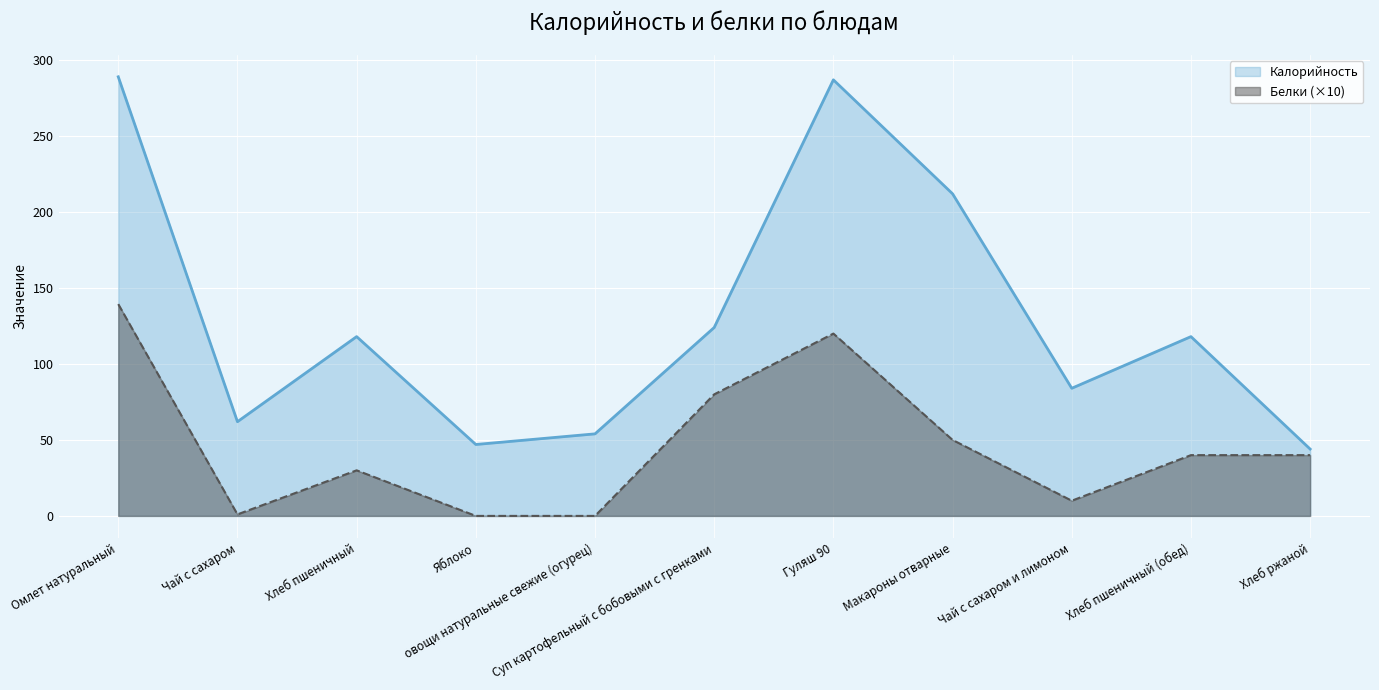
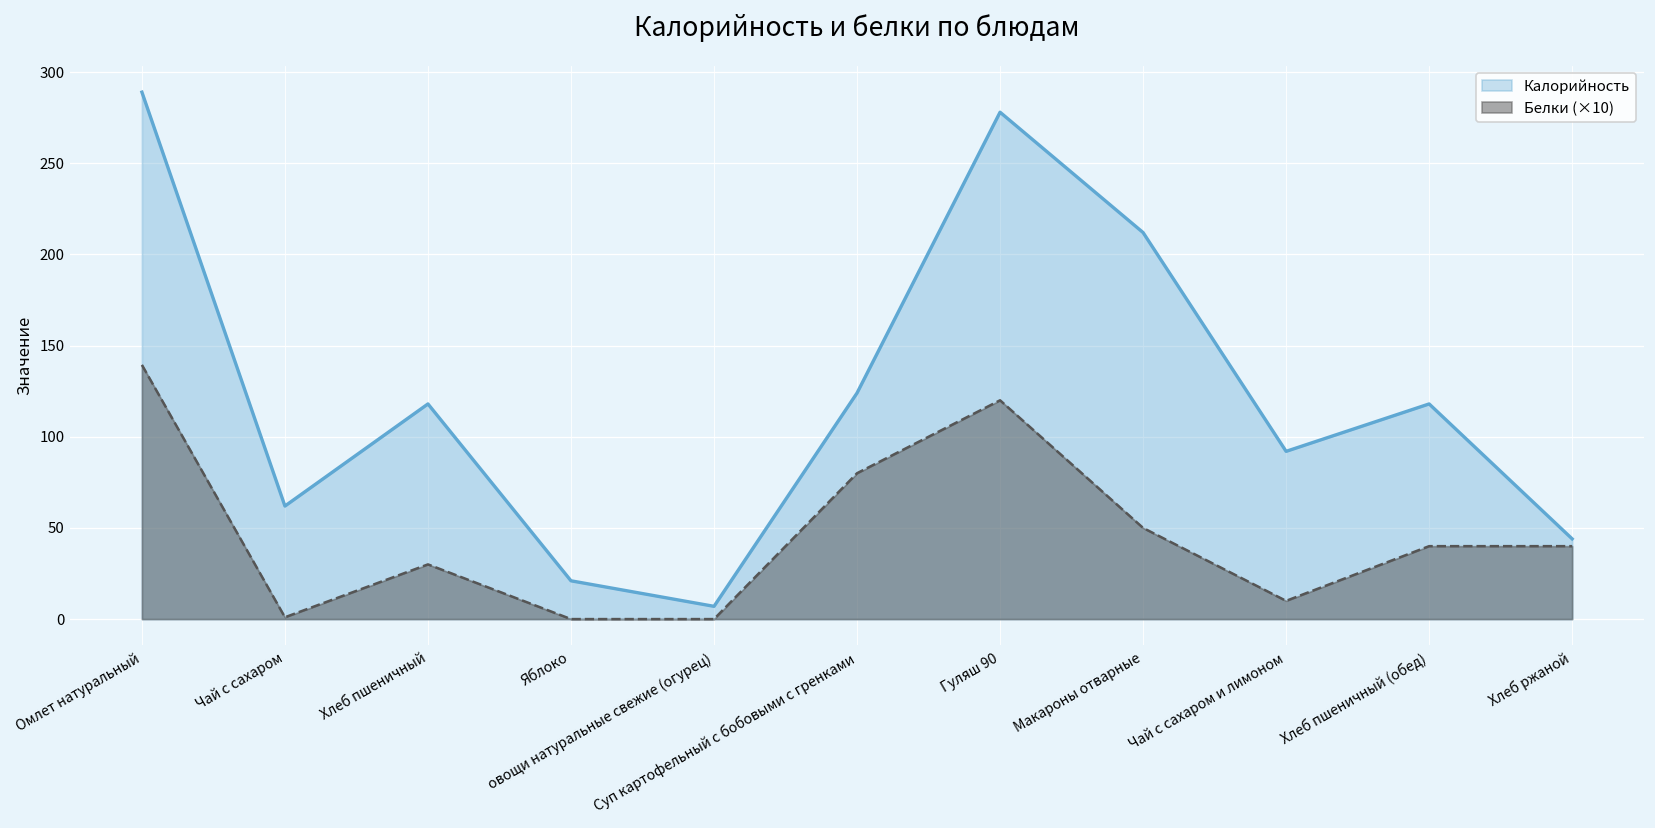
Калорийность, Яблоко: 47 -> 21
Калорийность, овощи натуральные свежие (огурец): 54 -> 7
Калорийность, Гуляш 90: 287 -> 278
Калорийность, Чай с сахаром и лимоном: 84 -> 92
